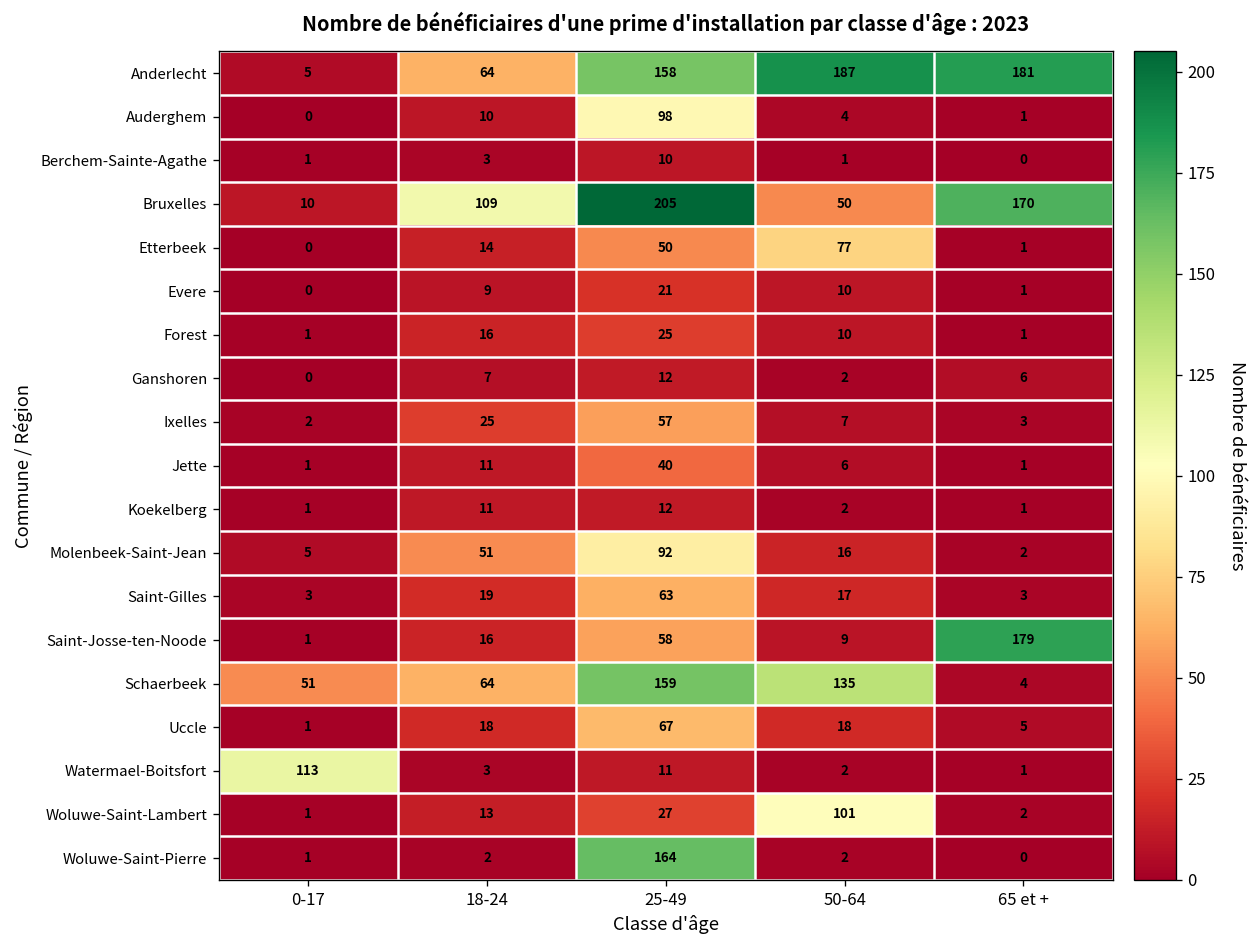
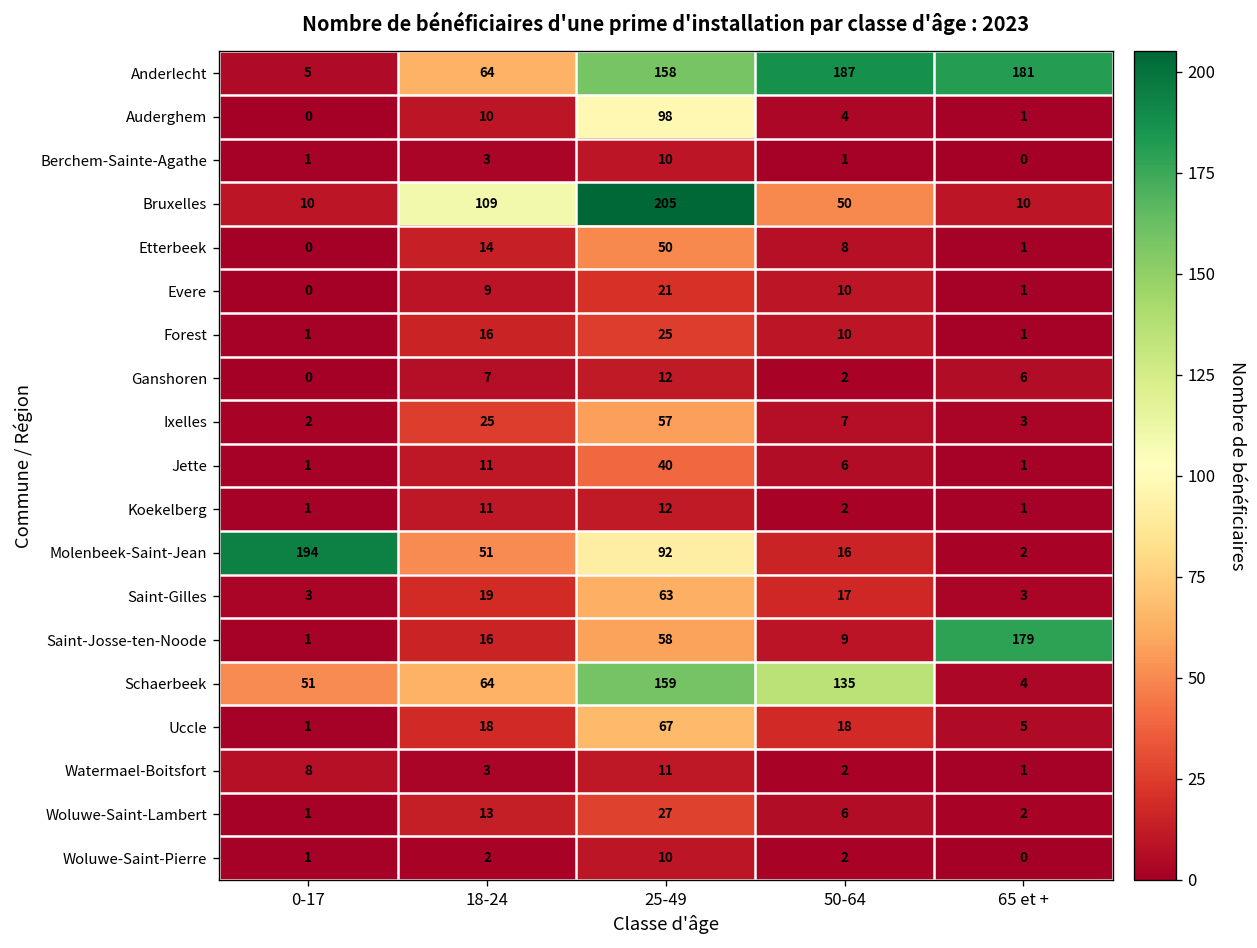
Bruxelles, 65 et +: 170 -> 10
Etterbeek, 50-64: 77 -> 8
Molenbeek-Saint-Jean, 0-17: 5 -> 194
Watermael-Boitsfort, 0-17: 113 -> 8
Woluwe-Saint-Lambert, 50-64: 101 -> 6
Woluwe-Saint-Pierre, 25-49: 164 -> 10
